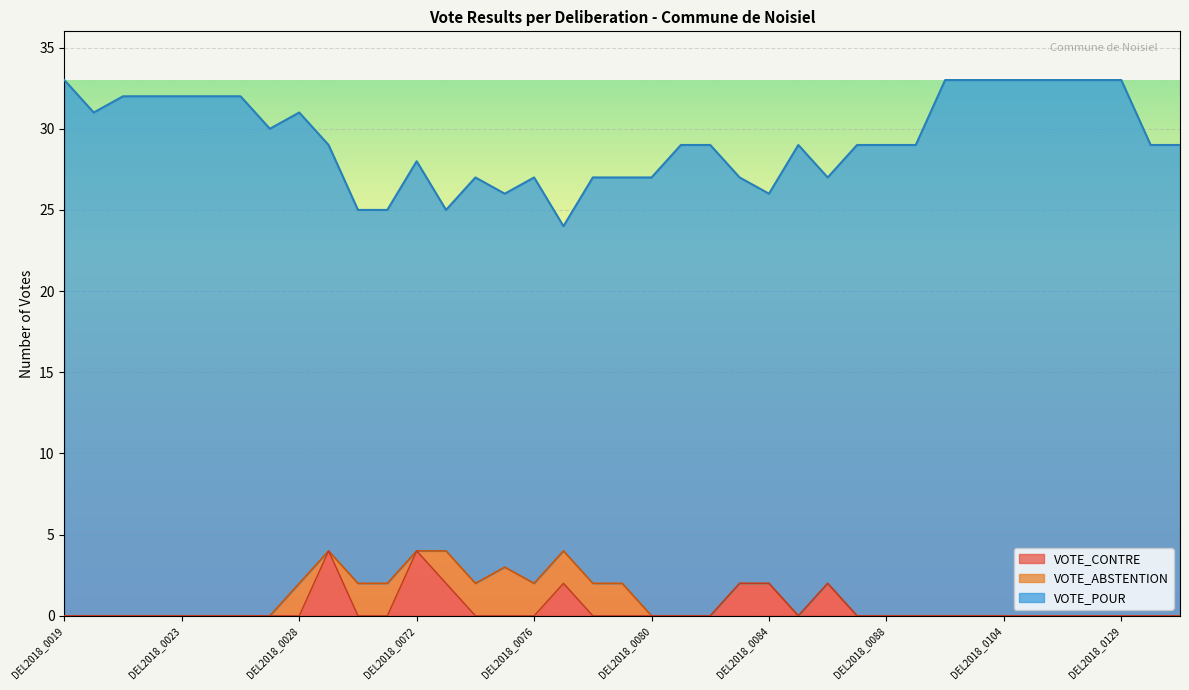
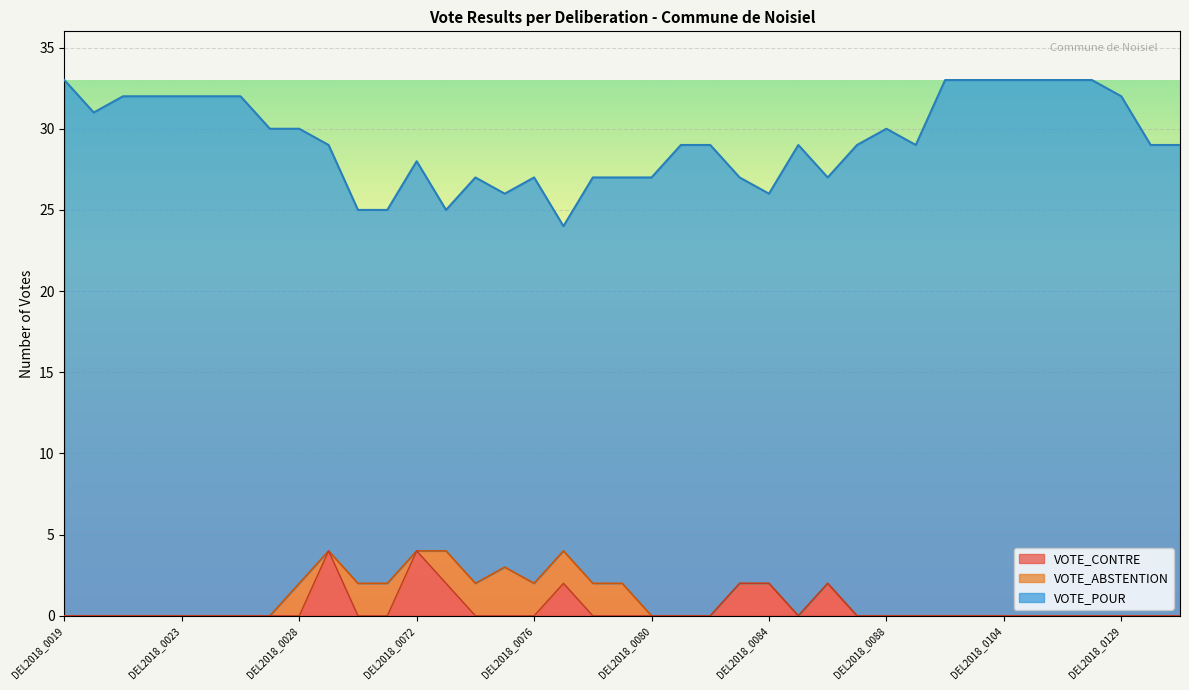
VOTE_POUR, DEL2018_0028: 31 -> 30
VOTE_POUR, DEL2018_0088: 29 -> 30
VOTE_POUR, DEL2018_0129: 33 -> 32
